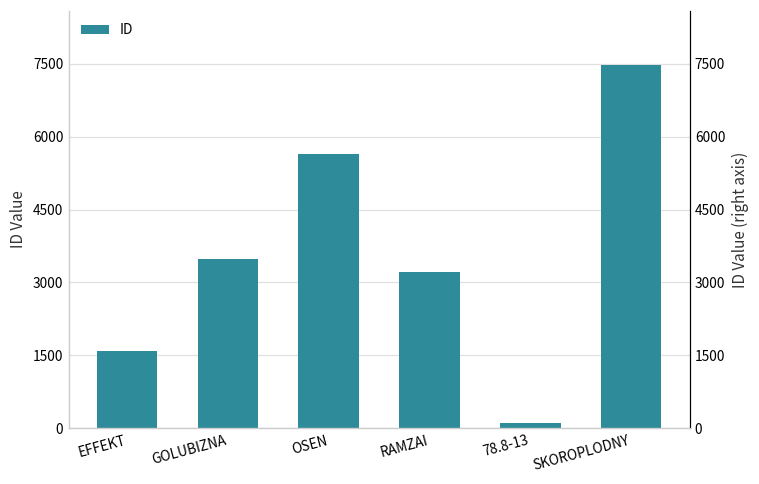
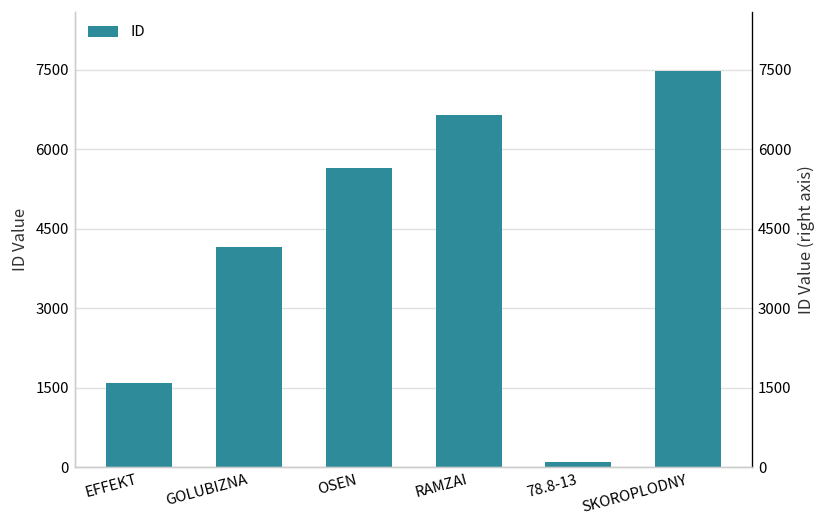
GOLUBIZNA: 3500 -> 4100
RAMZAI: 3200 -> 6600
